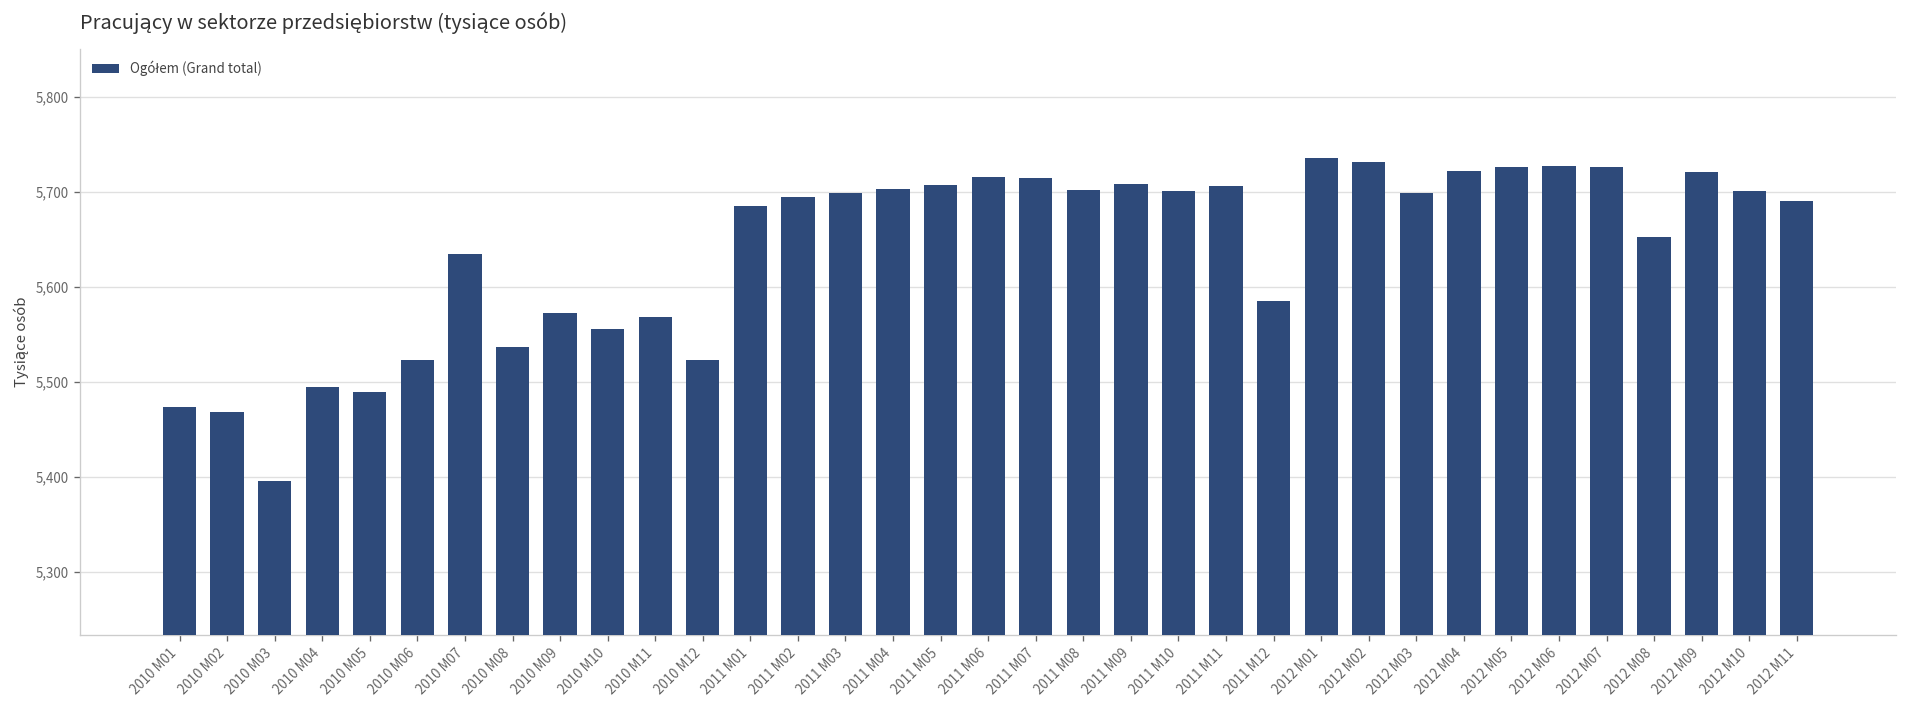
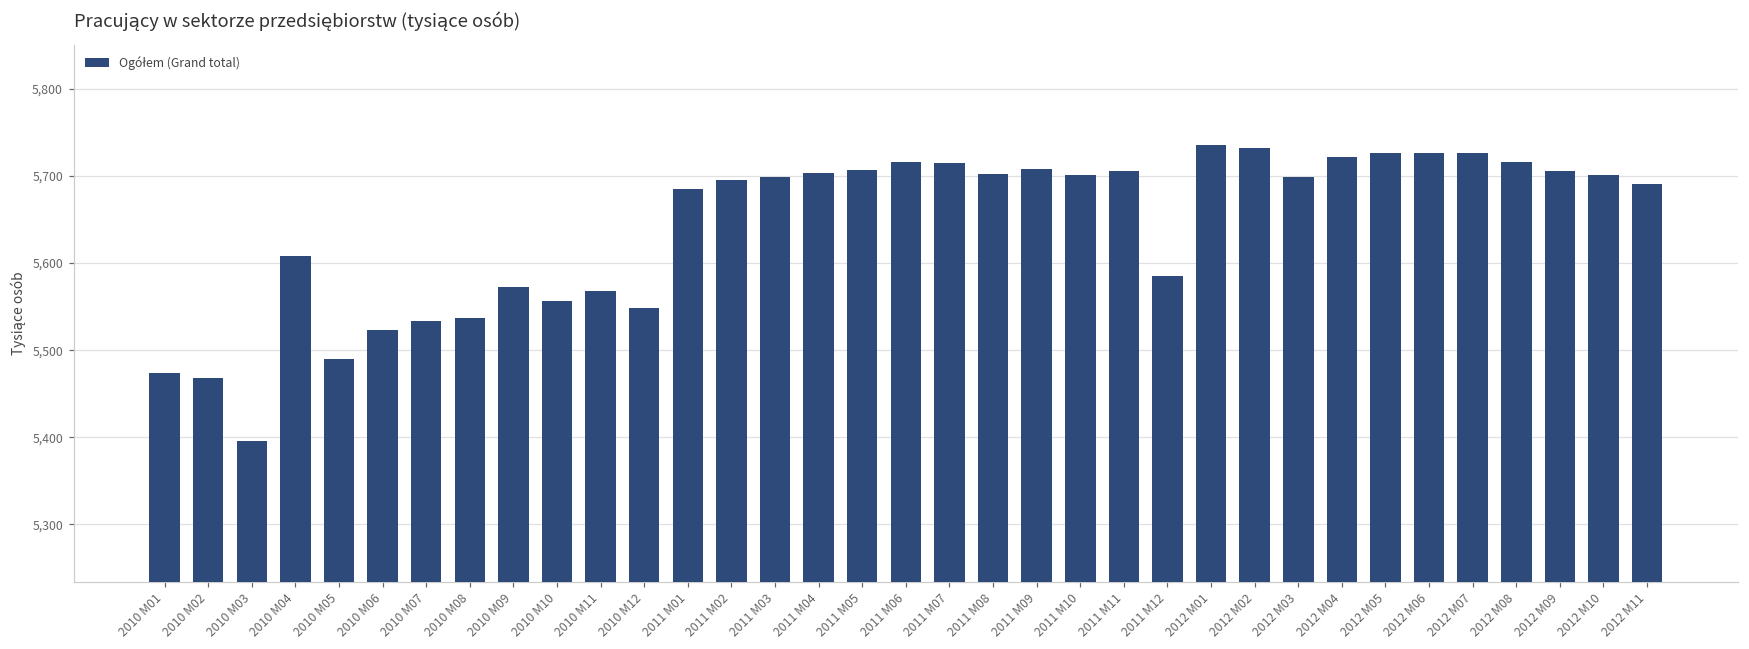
2010 M04: 5,500 -> 5,610
2010 M07: 5,640 -> 5,530
2010 M12: 5,520 -> 5,550
2012 M08: 5,650 -> 5,720
2012 M09: 5,720 -> 5,710
